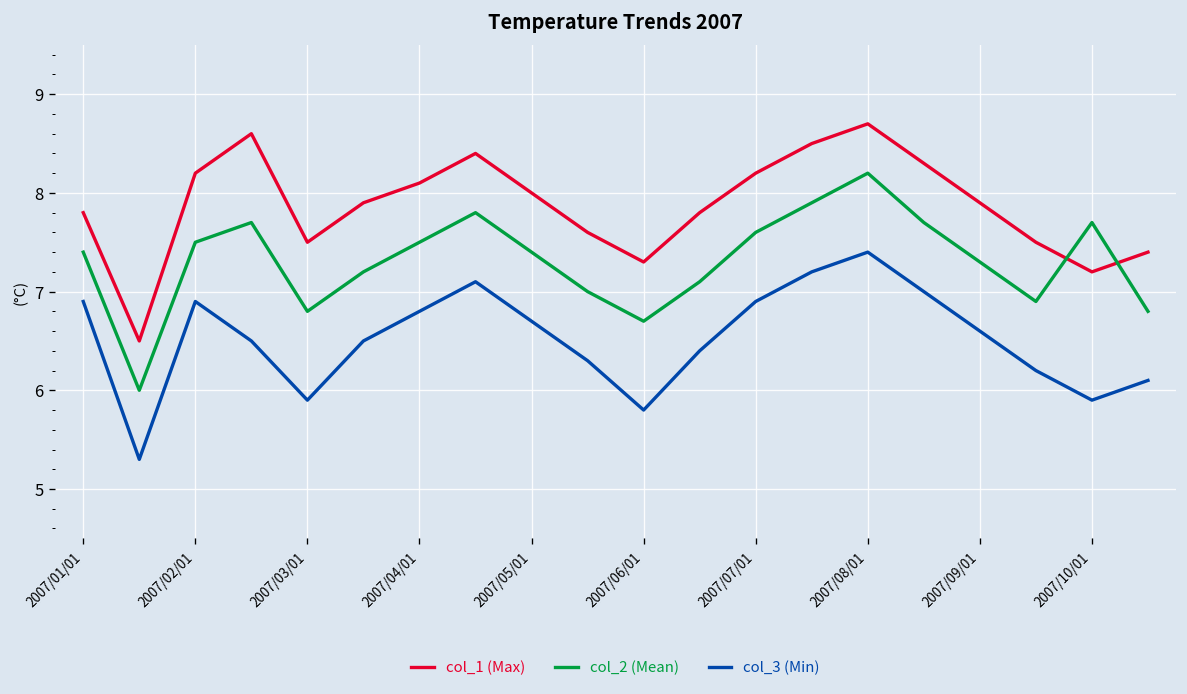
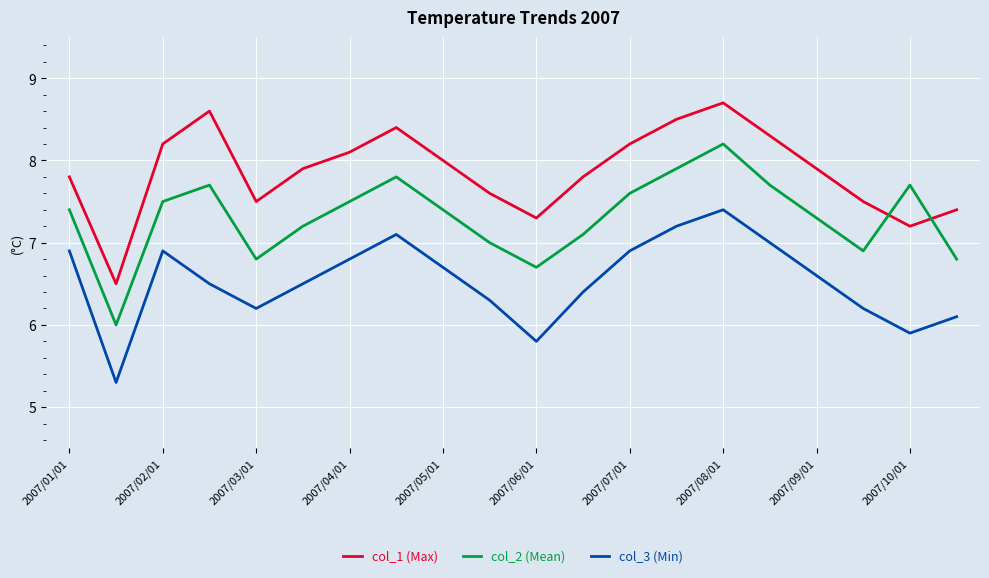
col_3 (Min), 2007/03/01: 5.9 -> 6.2
